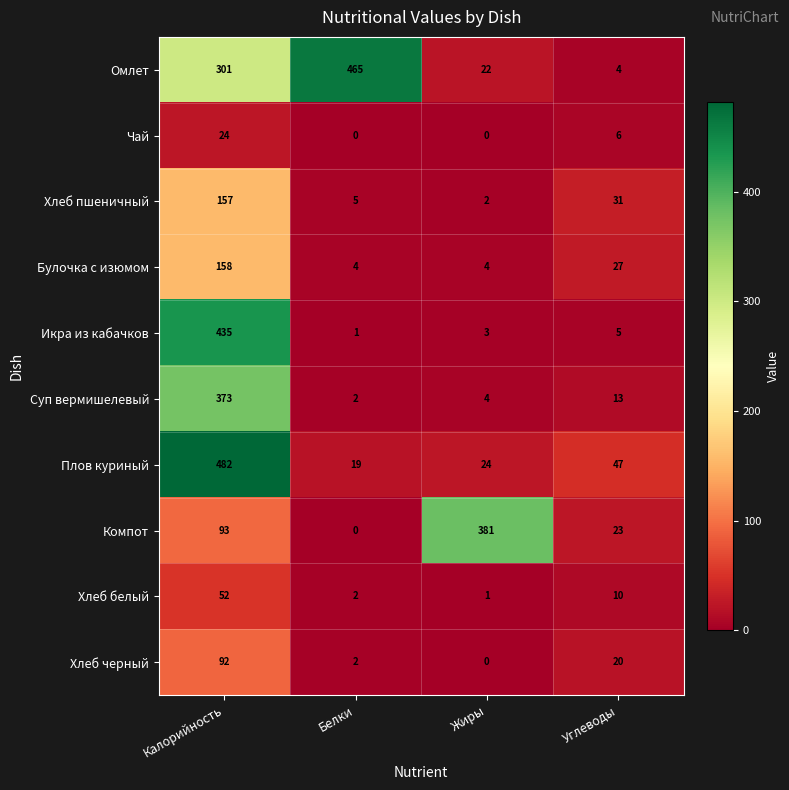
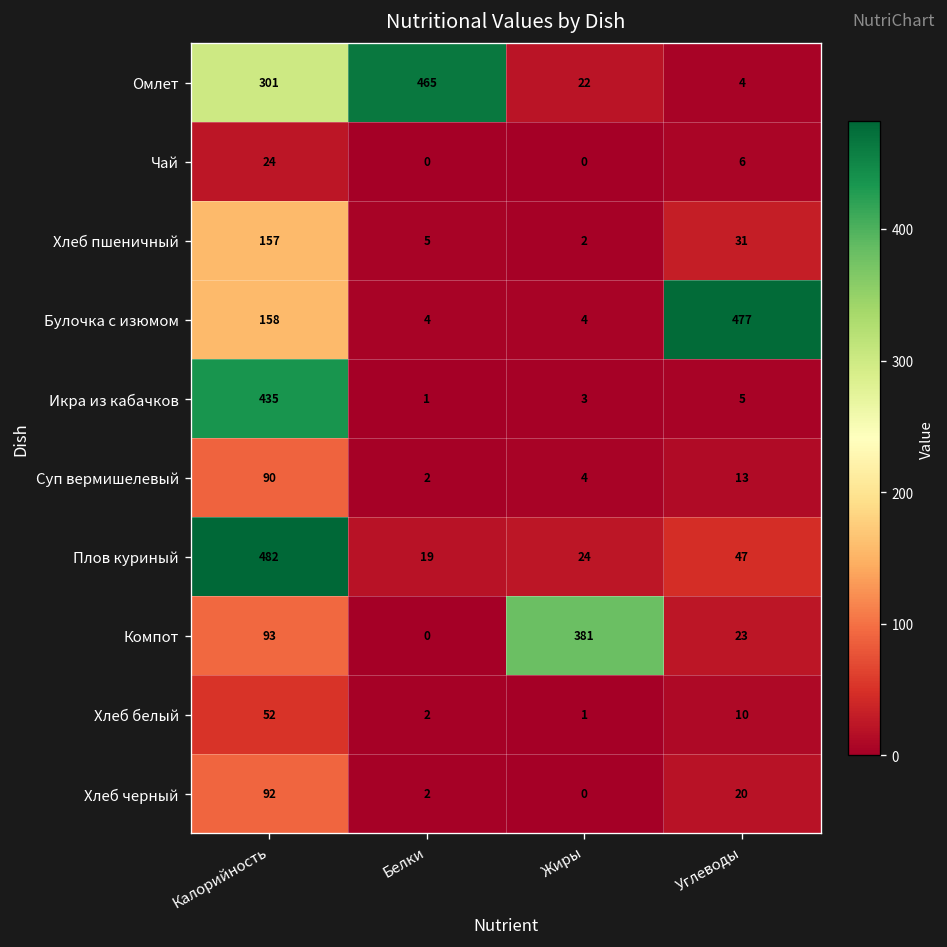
Булочка с изюмом, Углеводы: 27 -> 477
Суп вермишелевый, Калорийность: 373 -> 90
